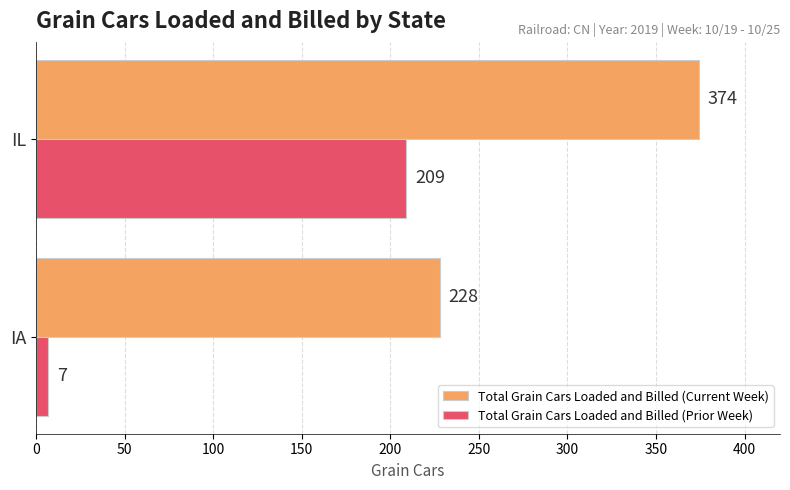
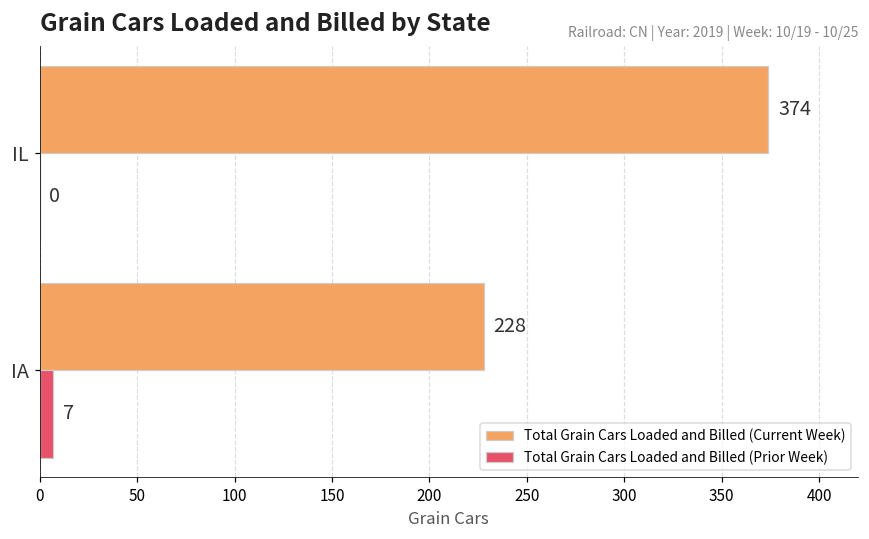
Total Grain Cars Loaded and Billed (Prior Week), IL: 209 -> 0
